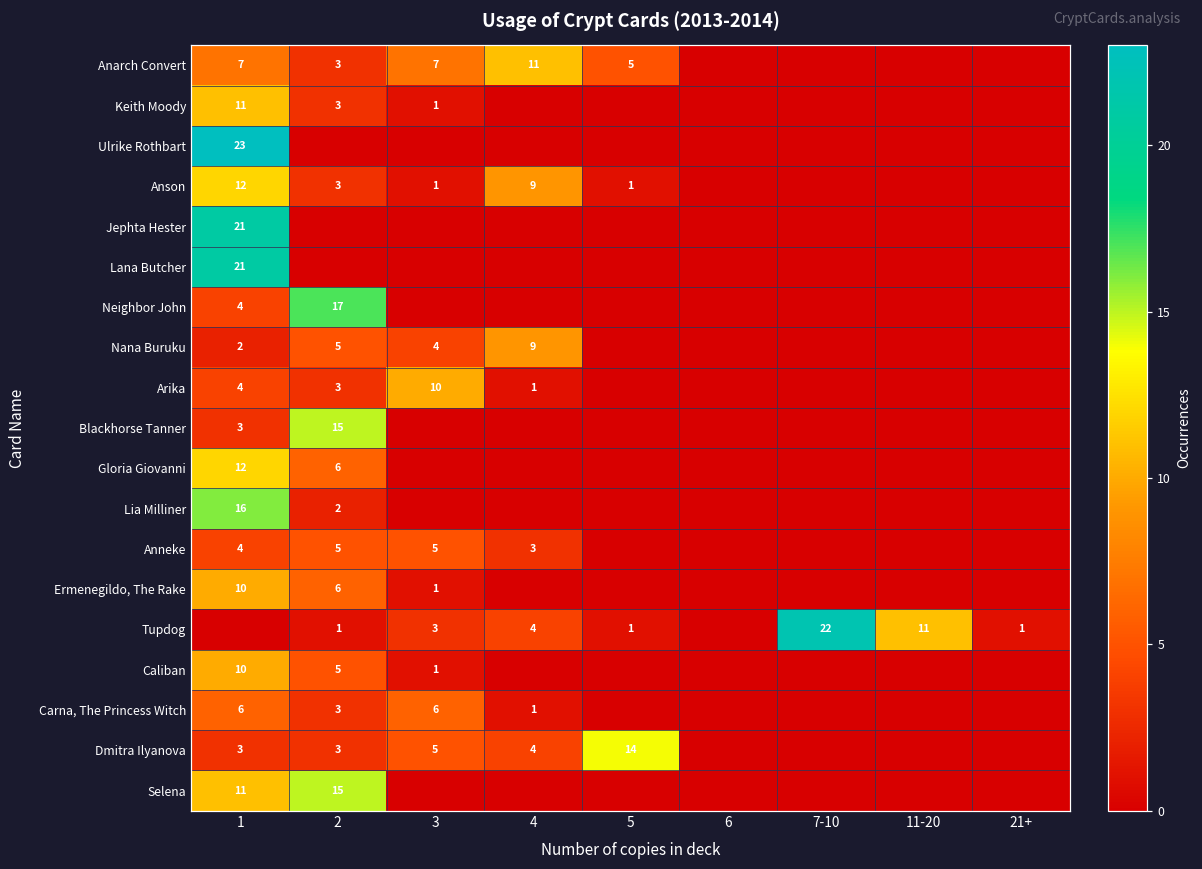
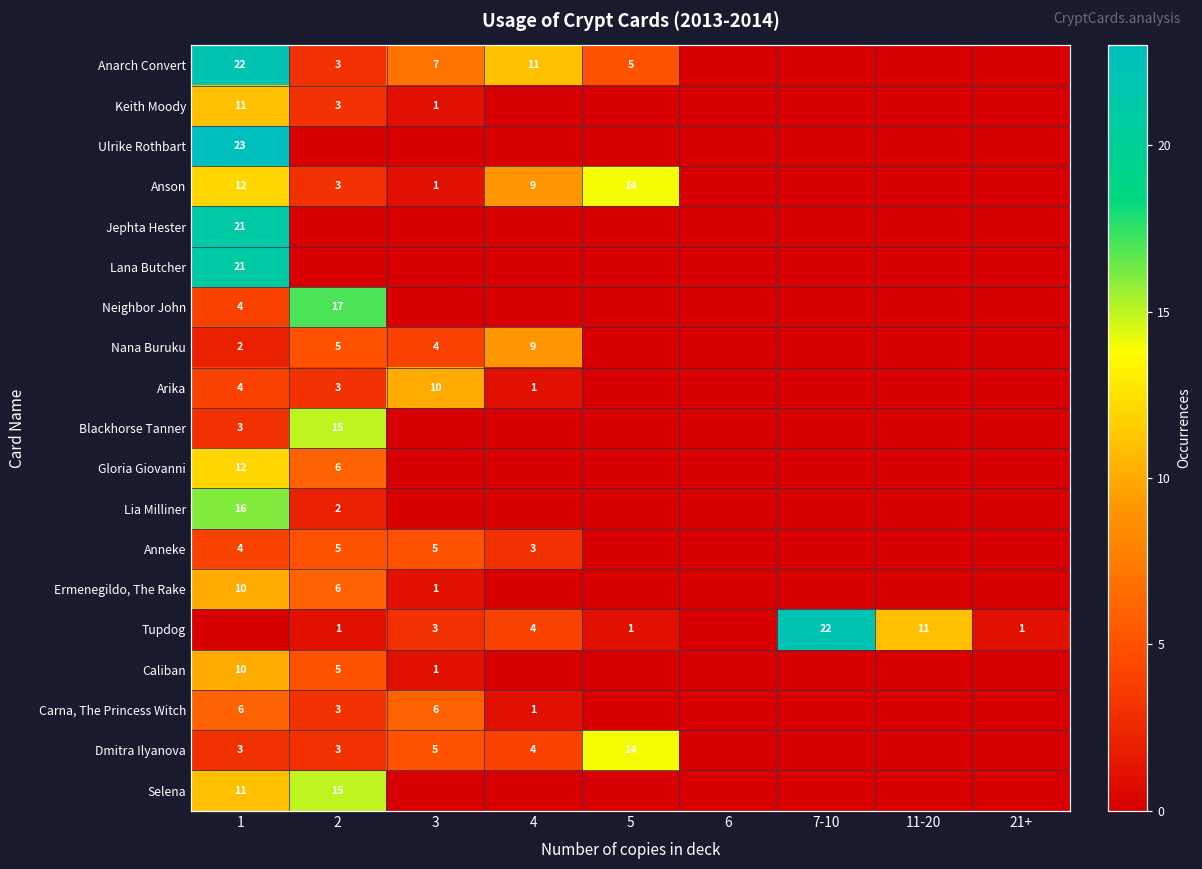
Anarch Convert, 1: 7 -> 22
Anson, 5: 1 -> 14
